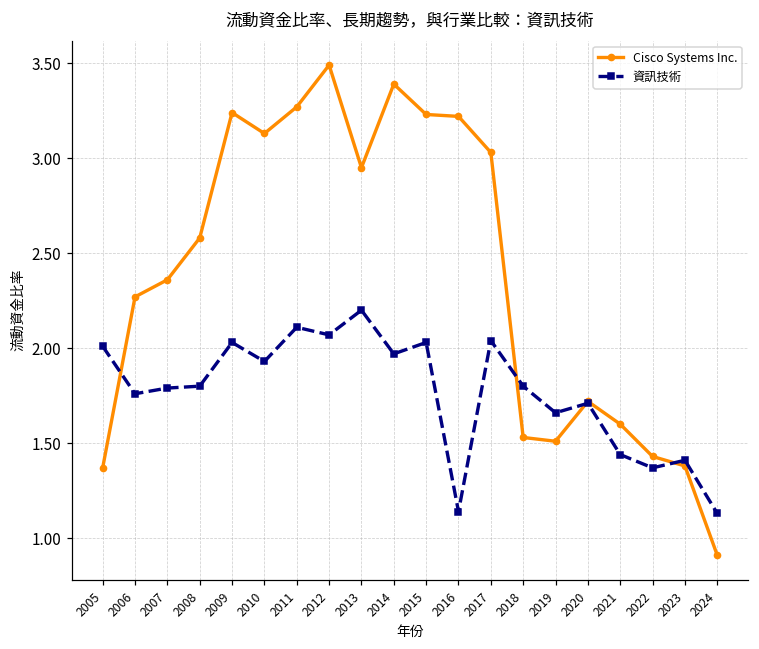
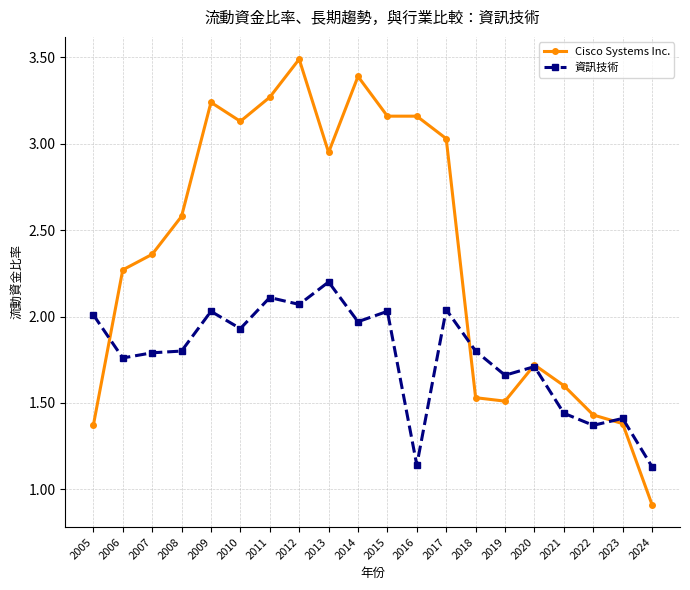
Cisco Systems Inc., 2015: 3.23 -> 3.16
Cisco Systems Inc., 2016: 3.22 -> 3.16
